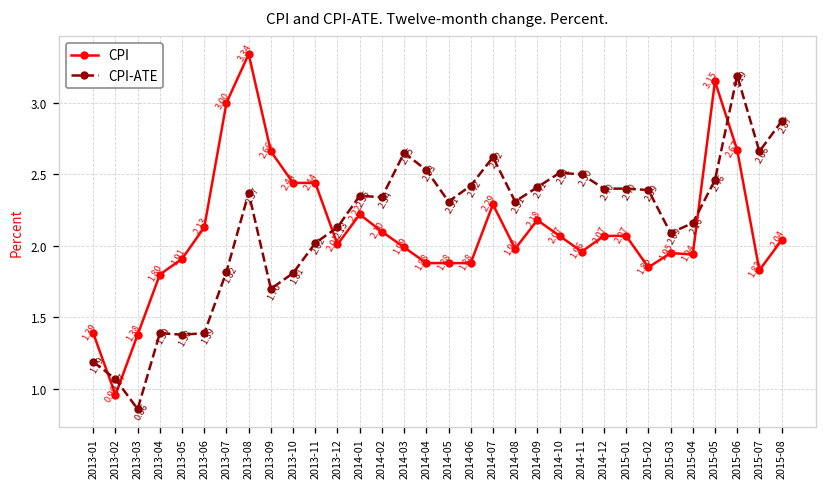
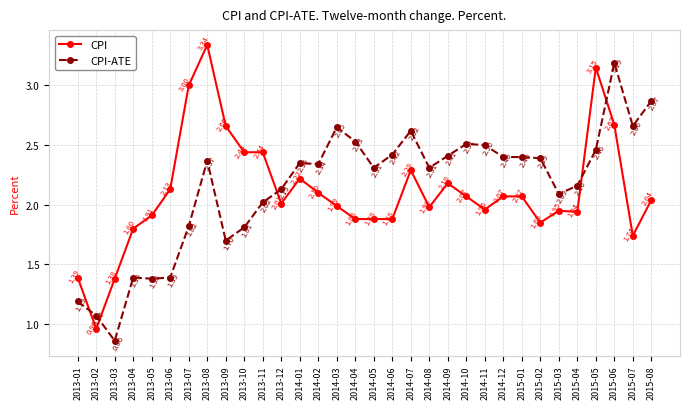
CPI, 2015-07: 1.83 -> 1.74
